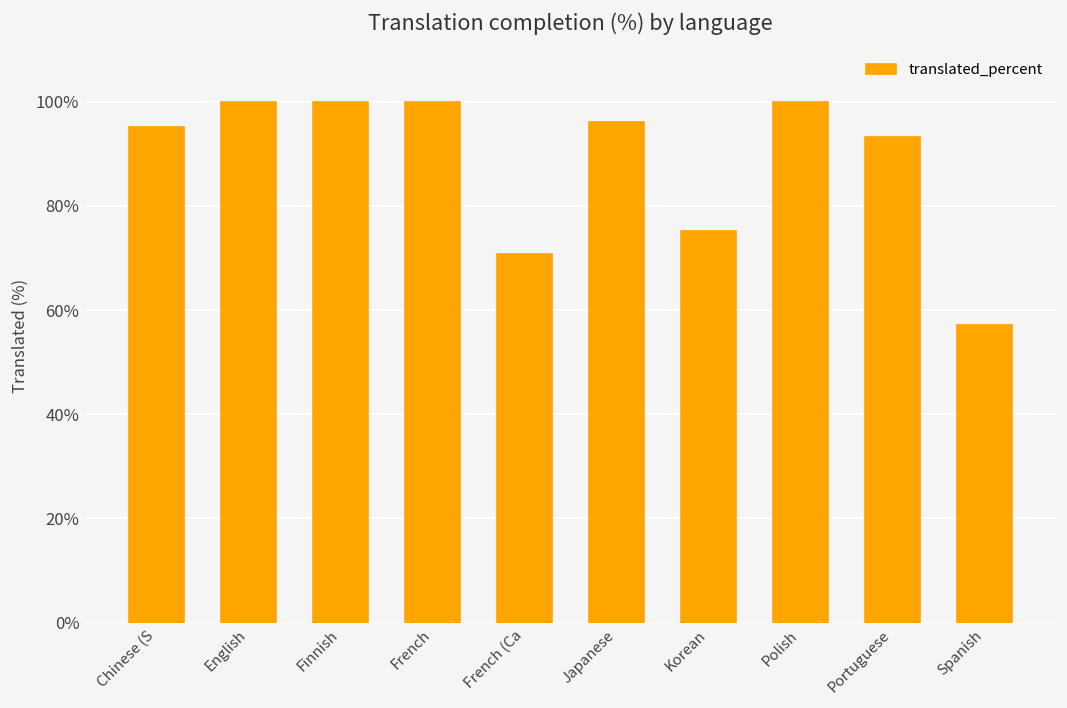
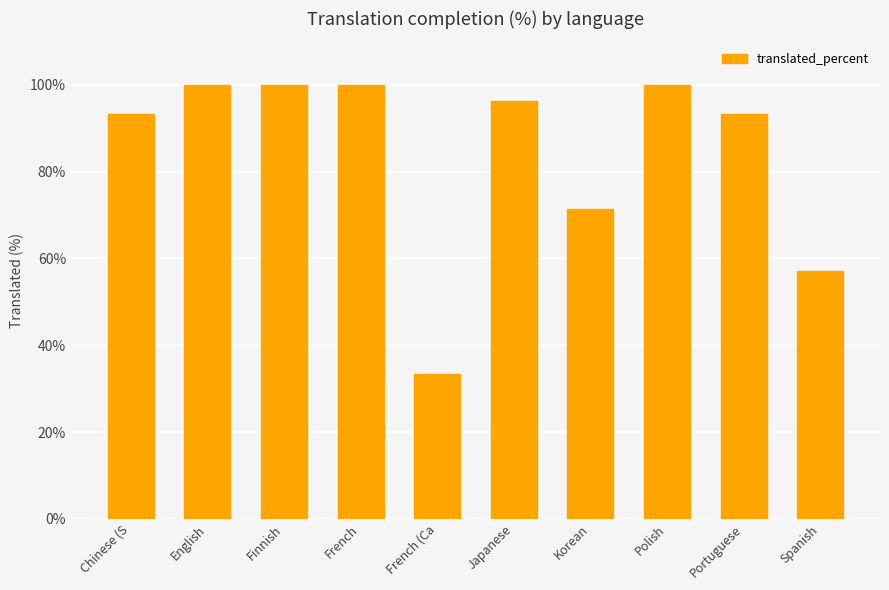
Chinese (S: 95% -> 93%
French (Ca: 71% -> 33%
Korean: 75% -> 71%
